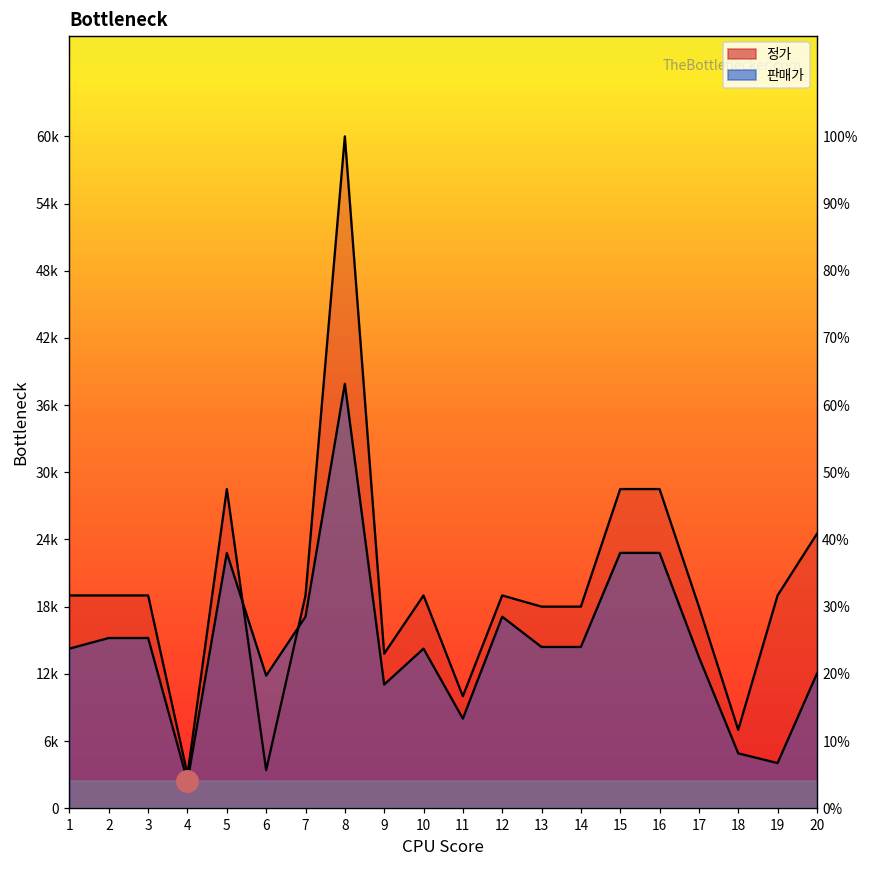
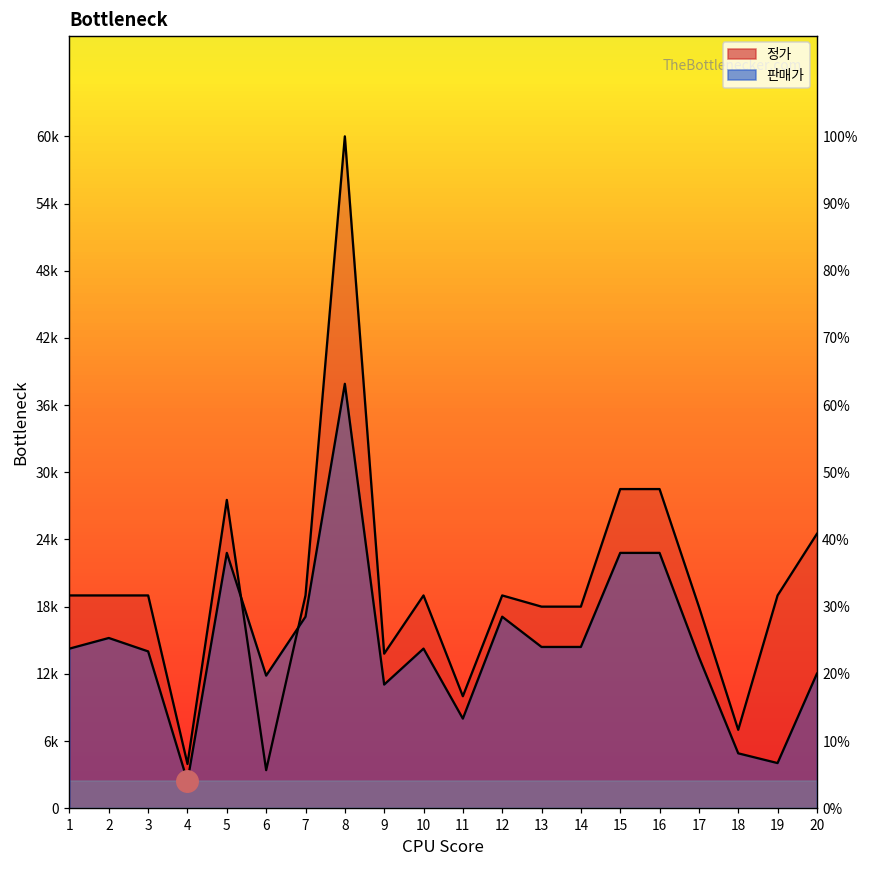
판매가, 3: 15200 -> 14000
정가, 4: 3000 -> 3900
정가, 5: 28500 -> 27500
